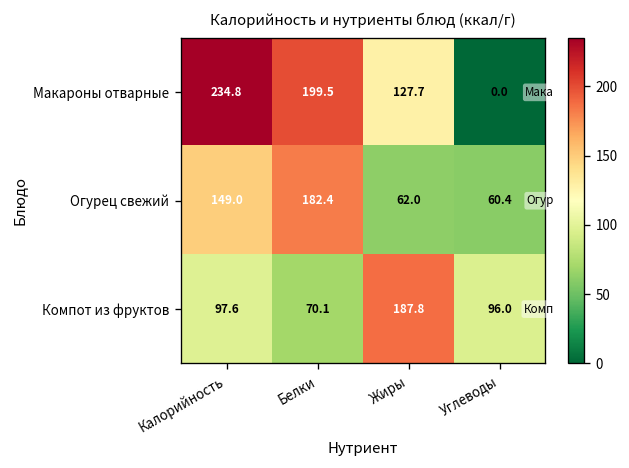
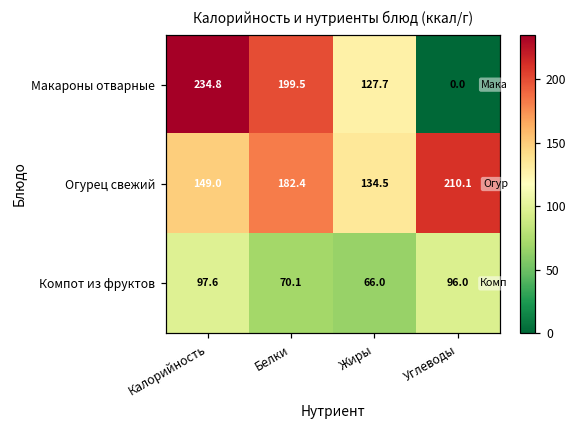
Огурец свежий, Жиры: 62.0 -> 134.5
Огурец свежий, Углеводы: 60.4 -> 210.1
Компот из фруктов, Жиры: 187.8 -> 66.0
